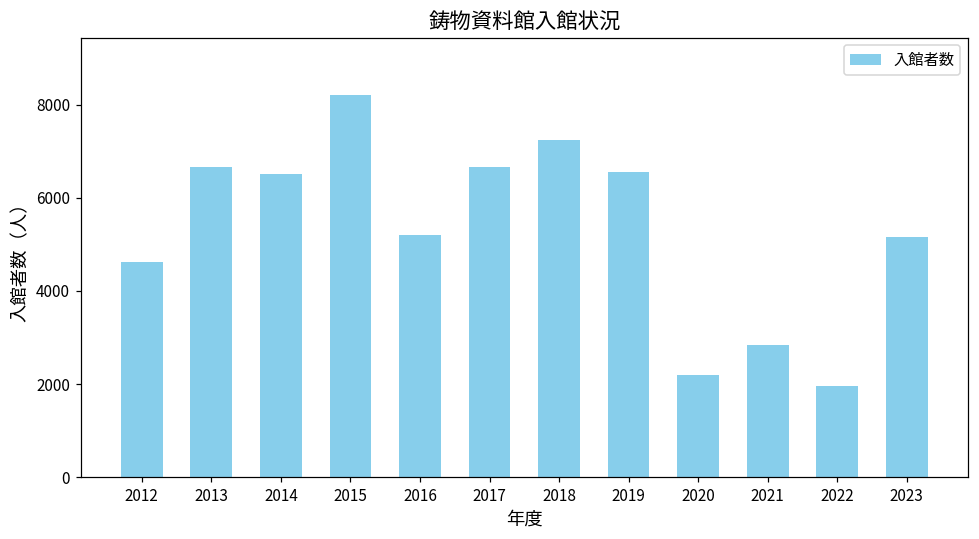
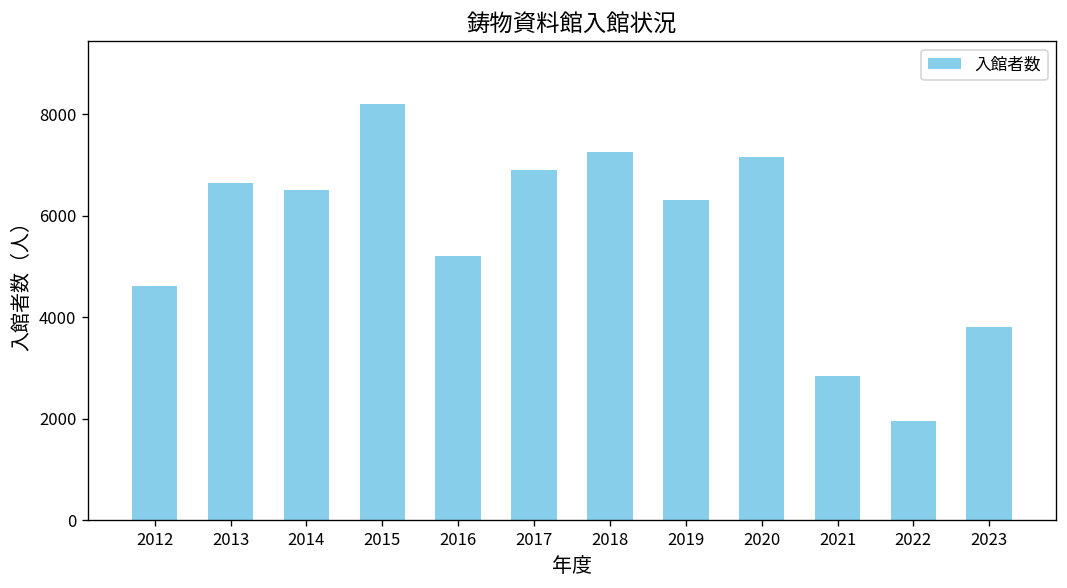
2017: 6700 -> 6900
2019: 6600 -> 6300
2020: 2200 -> 7200
2023: 5200 -> 3800
